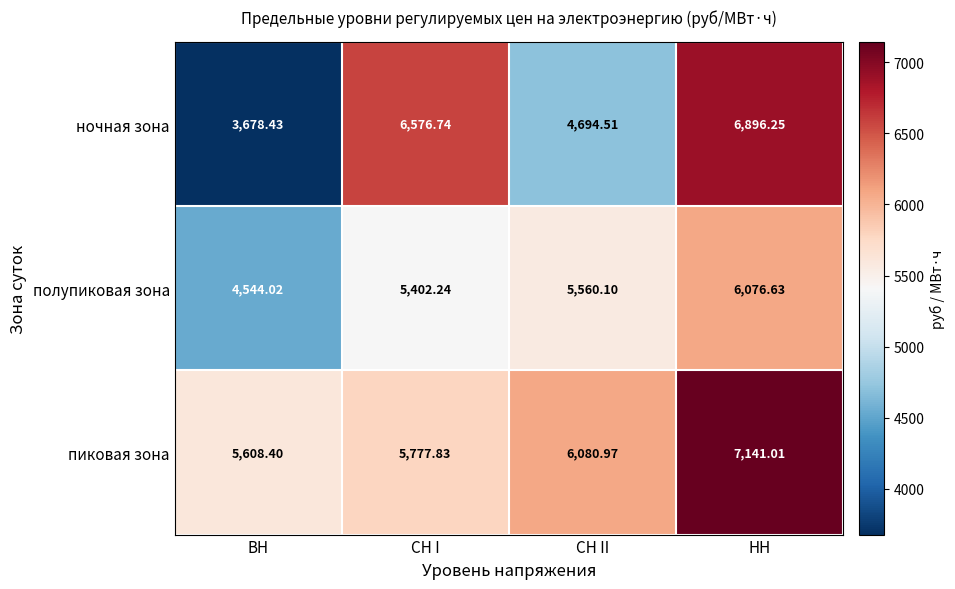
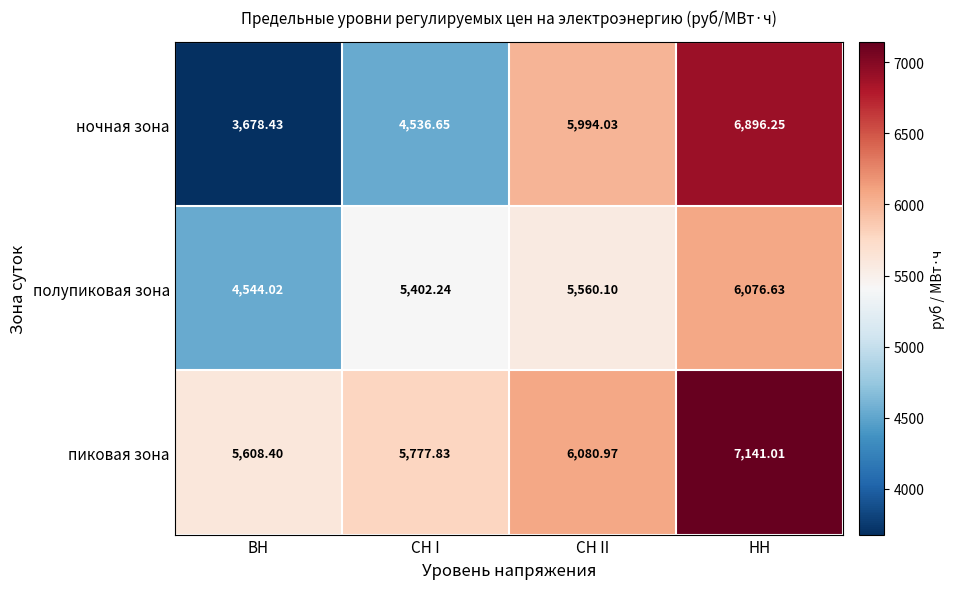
ночная зона, СН I: 6,576.74 -> 4,536.65
ночная зона, СН II: 4,694.51 -> 5,994.03
